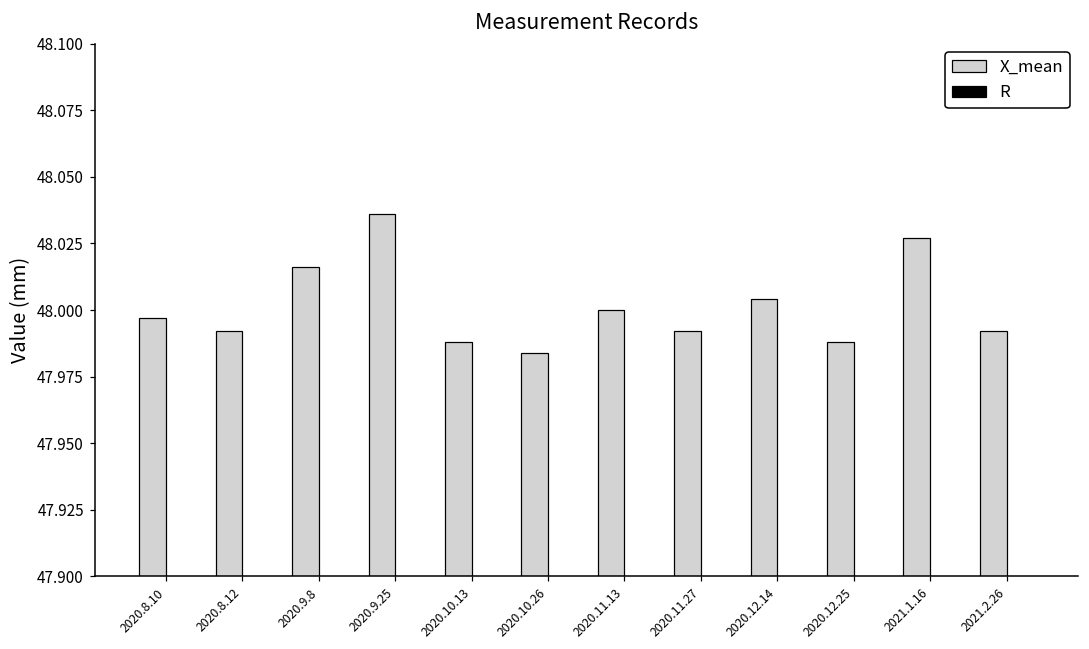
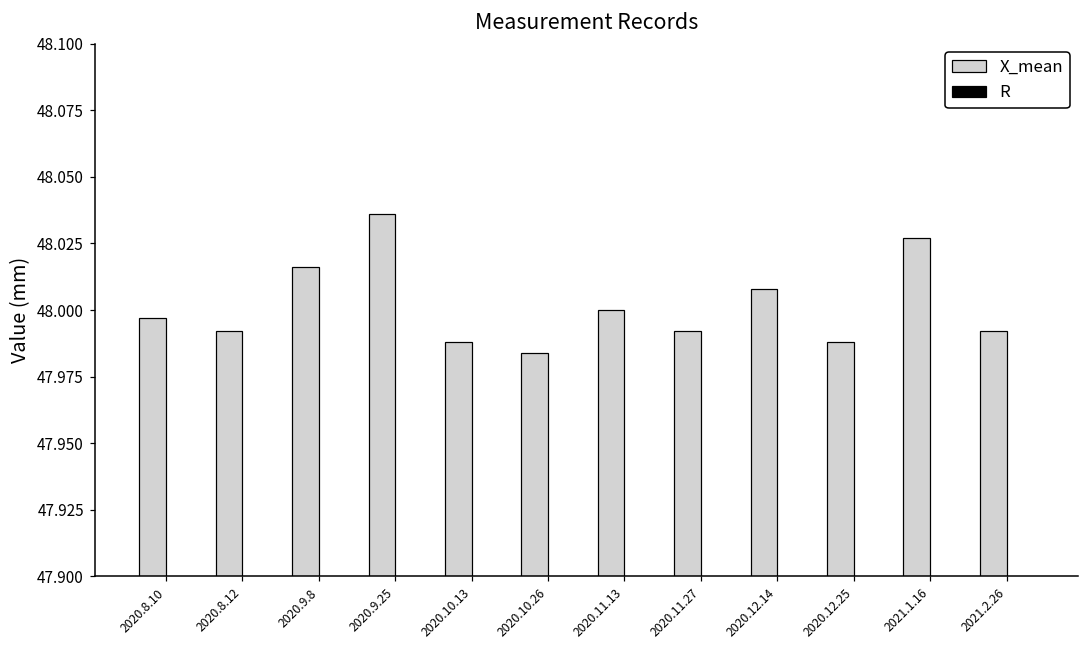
X_mean, 2020.12.14: 48.004 -> 48.008
